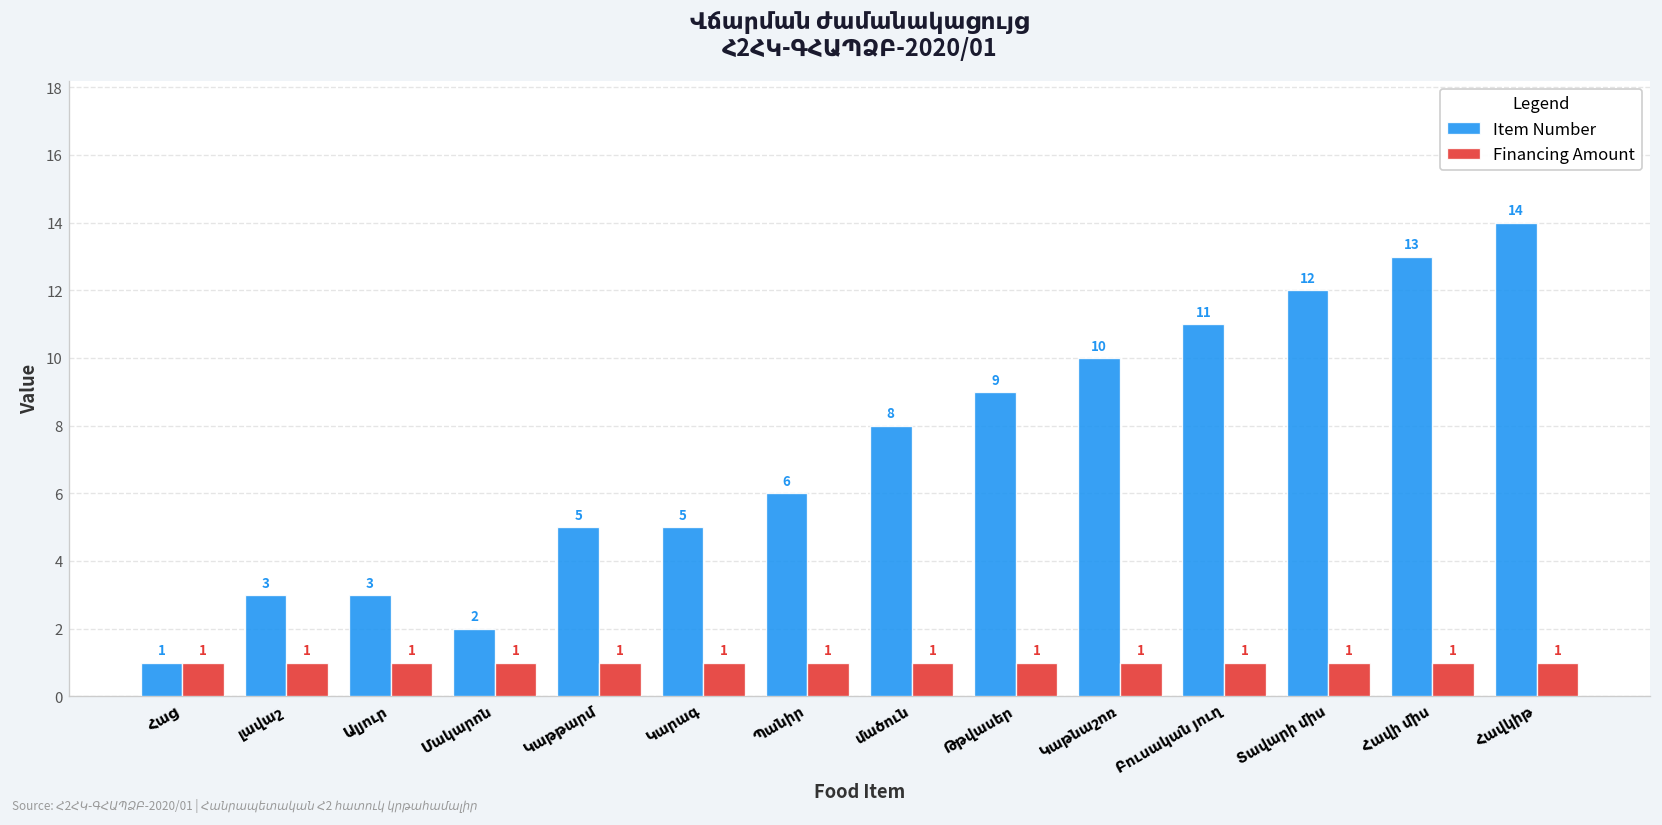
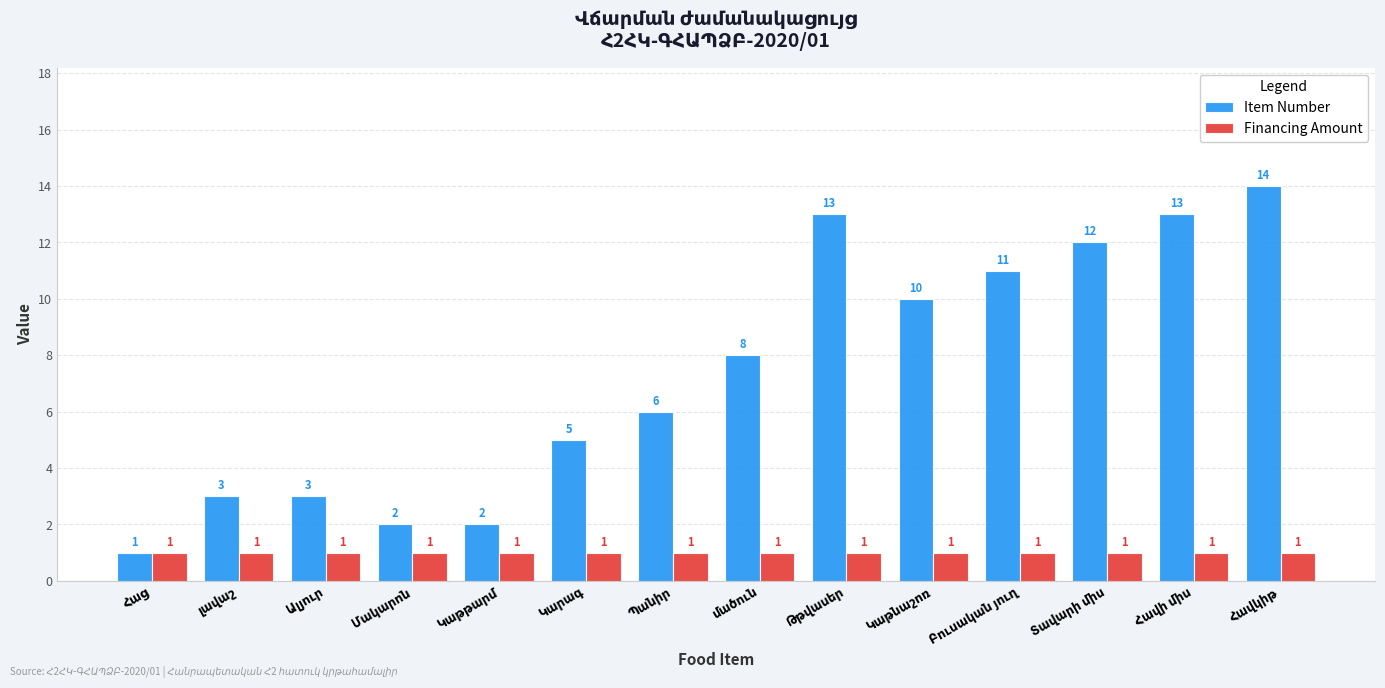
Item Number, Կաթթարմ: 5 -> 2
Item Number, Թթվասեր: 9 -> 13
